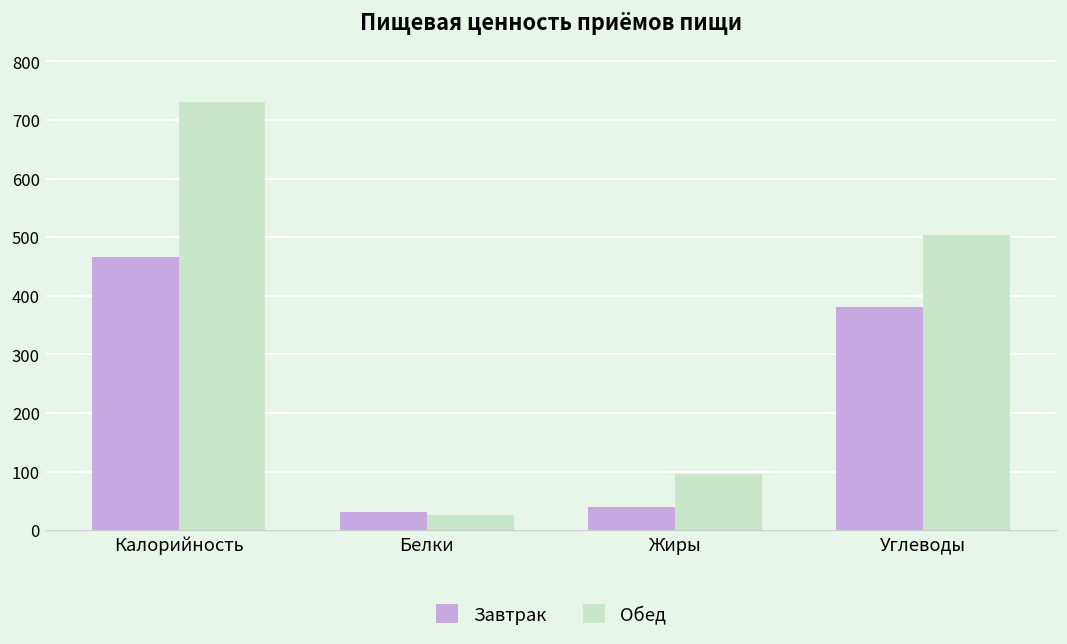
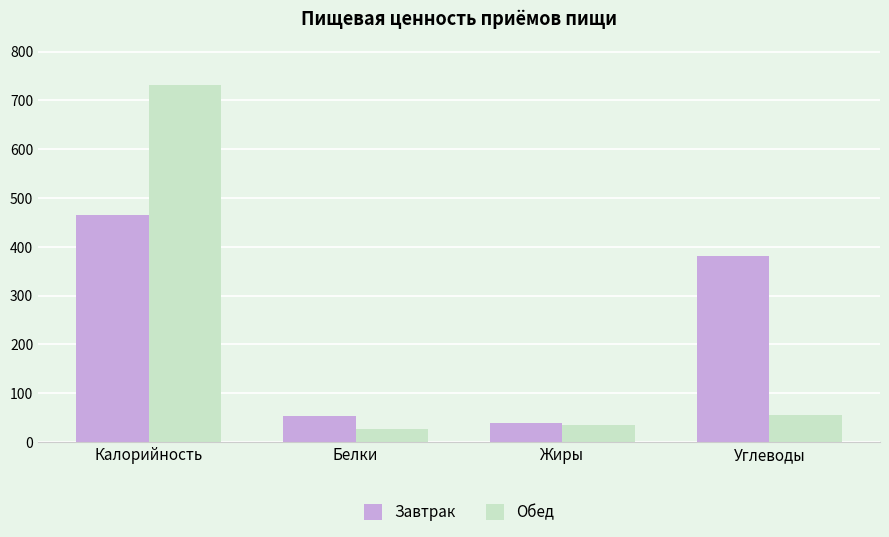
Завтрак, Белки: 30 -> 50
Обед, Жиры: 100 -> 40
Обед, Углеводы: 500 -> 60
